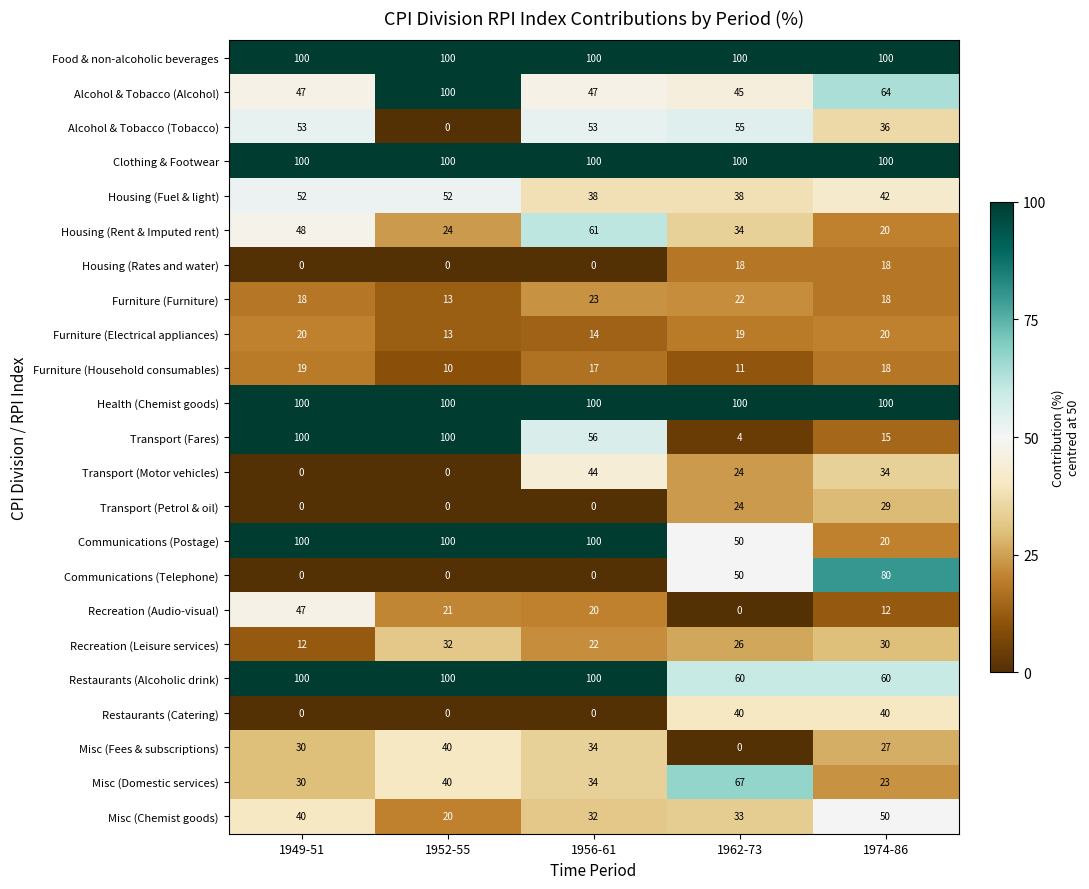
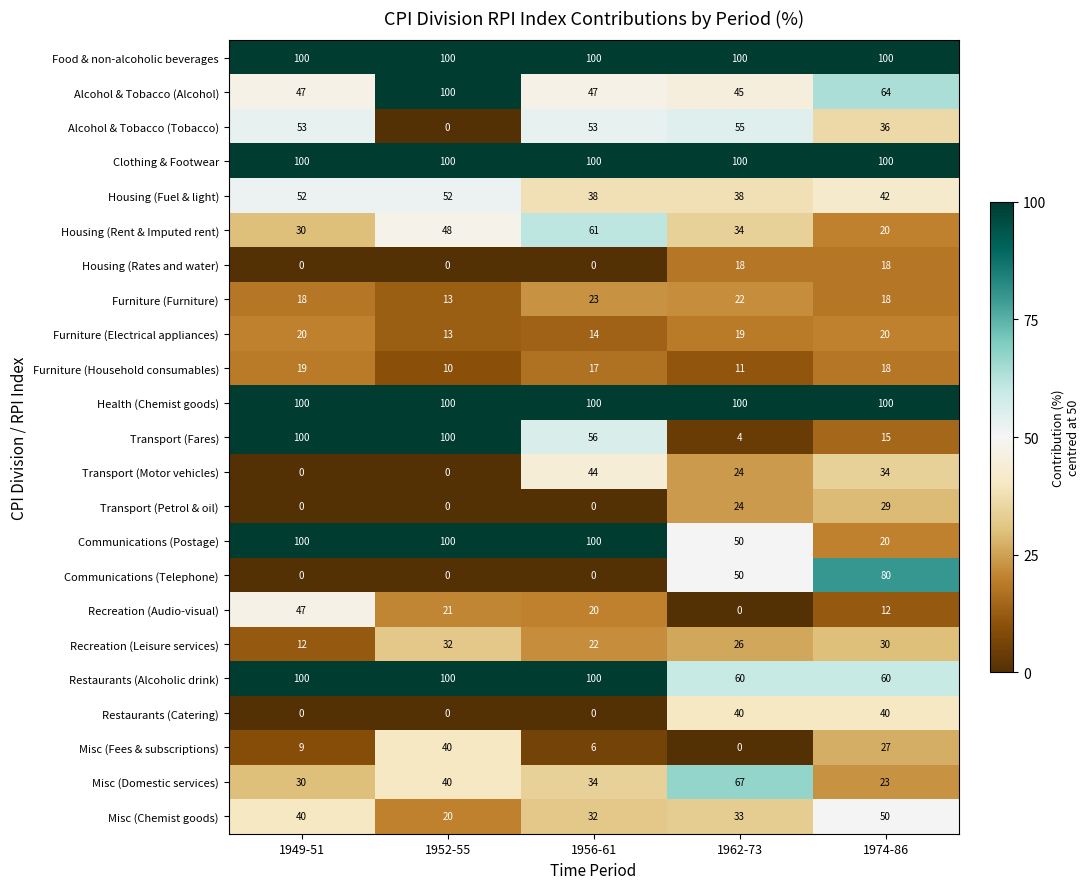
Housing (Rent & Imputed rent), 1949-51: 48 -> 30
Housing (Rent & Imputed rent), 1952-55: 24 -> 48
Misc (Fees & subscriptions), 1949-51: 30 -> 9
Misc (Fees & subscriptions), 1956-61: 34 -> 6
